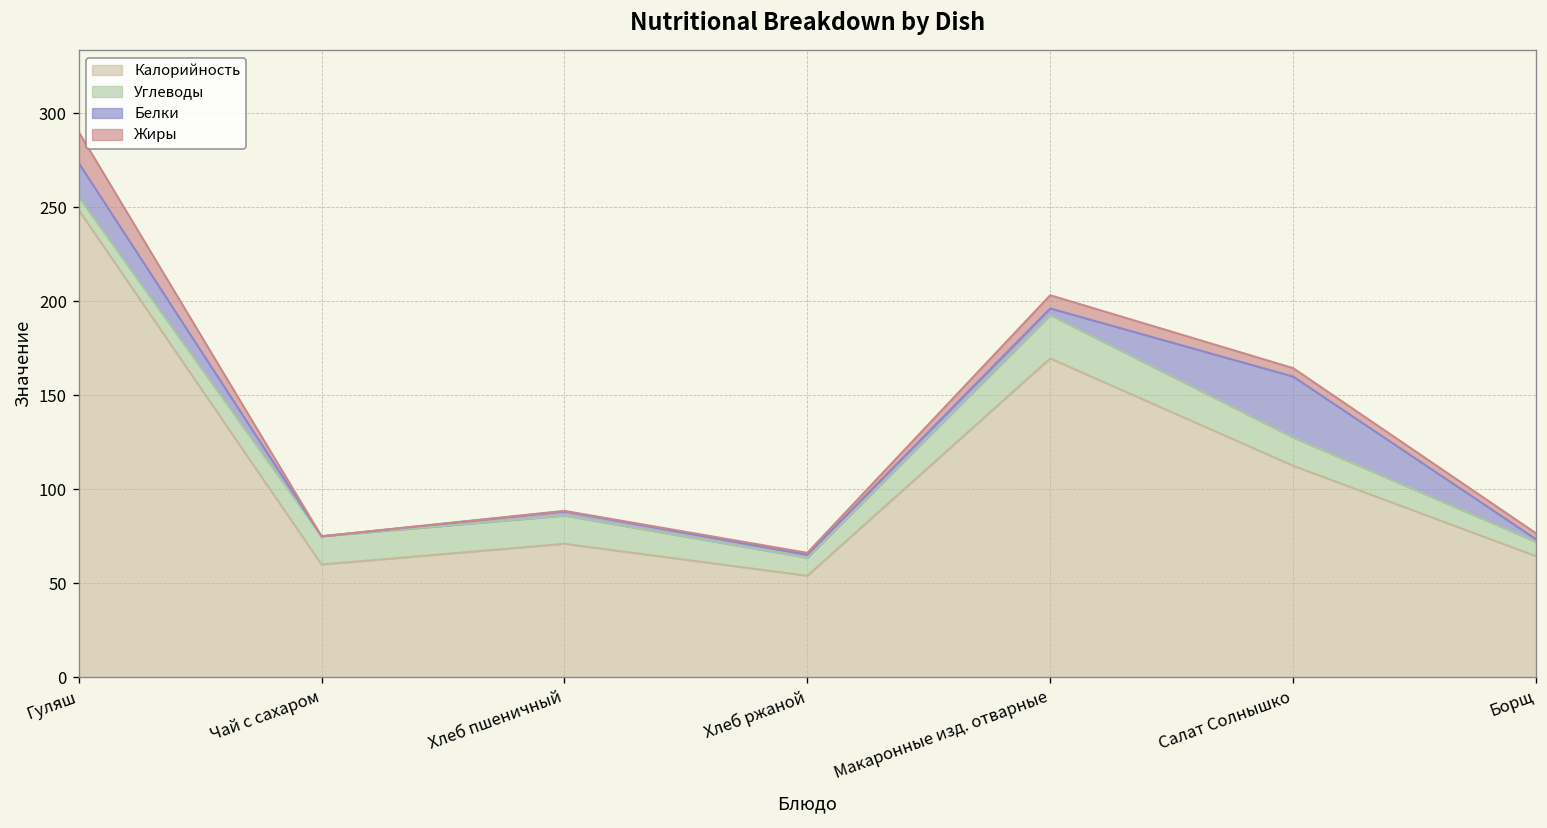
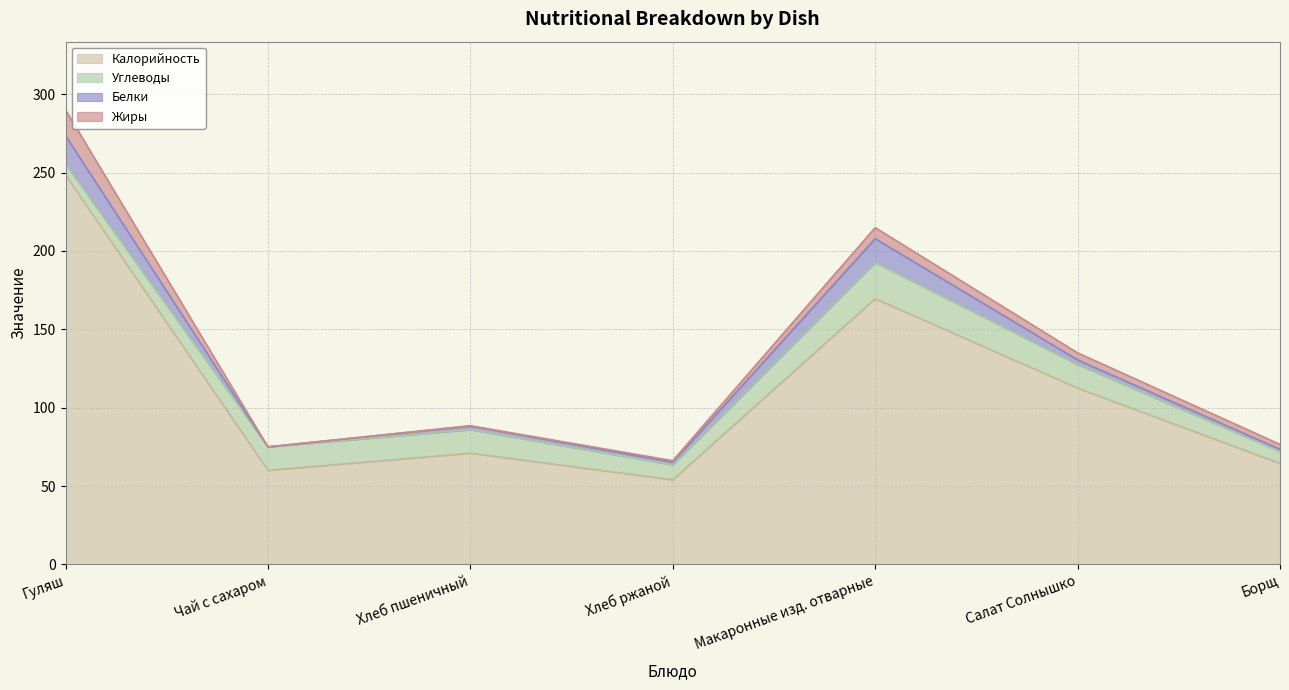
Белки, Макаронные изд. отварные: 3 -> 15
Белки, Салат Солнышко: 32 -> 3
